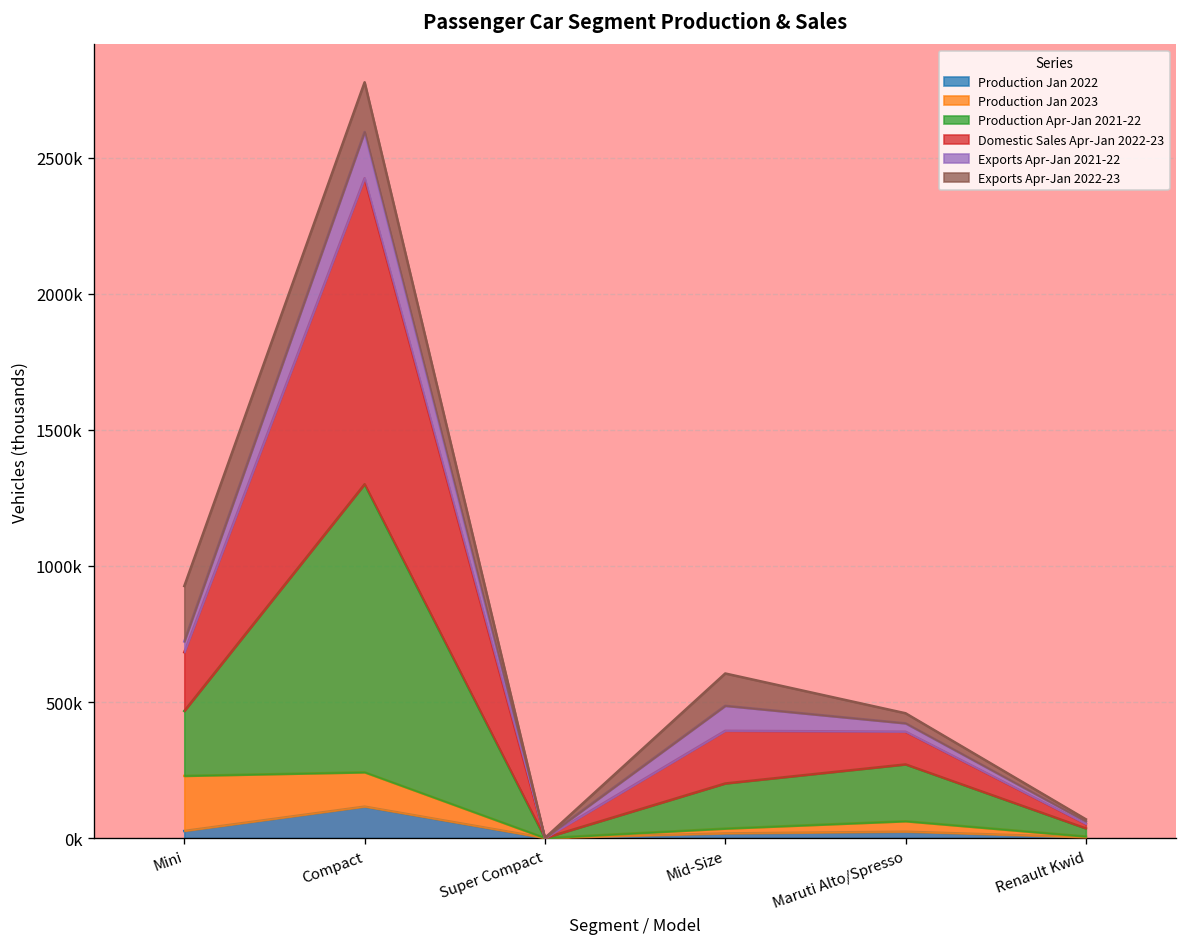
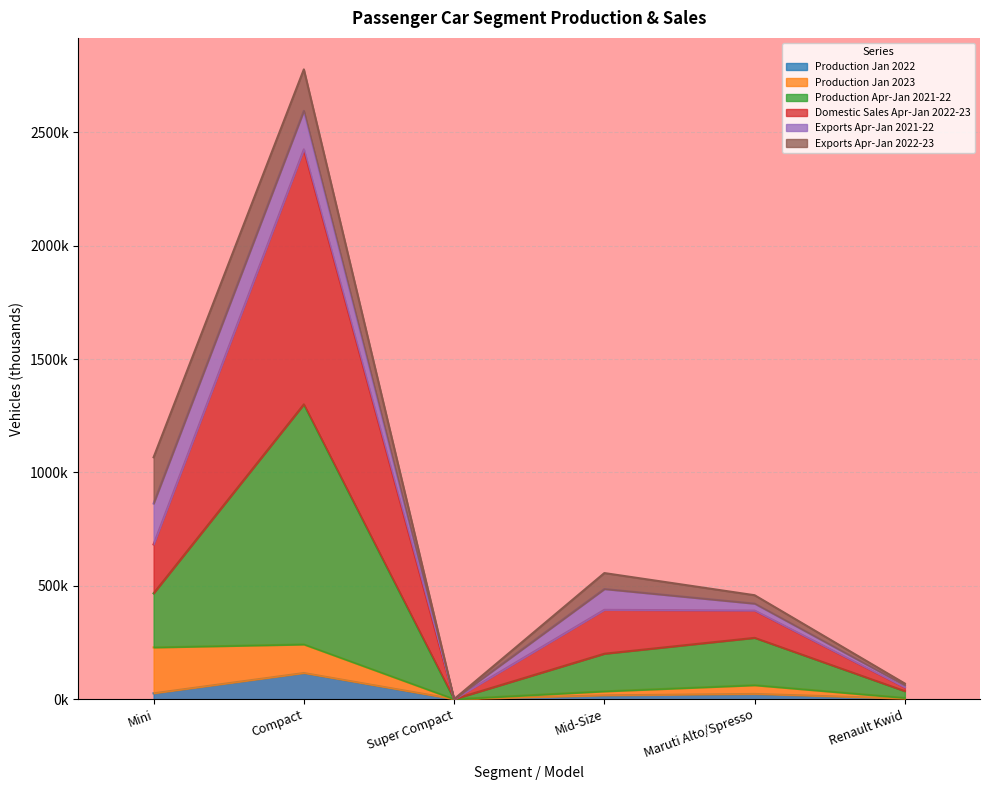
Exports Apr-Jan 2021-22, Mini: 40000 -> 180000
Exports Apr-Jan 2022-23, Mid-Size: 120000 -> 70000
